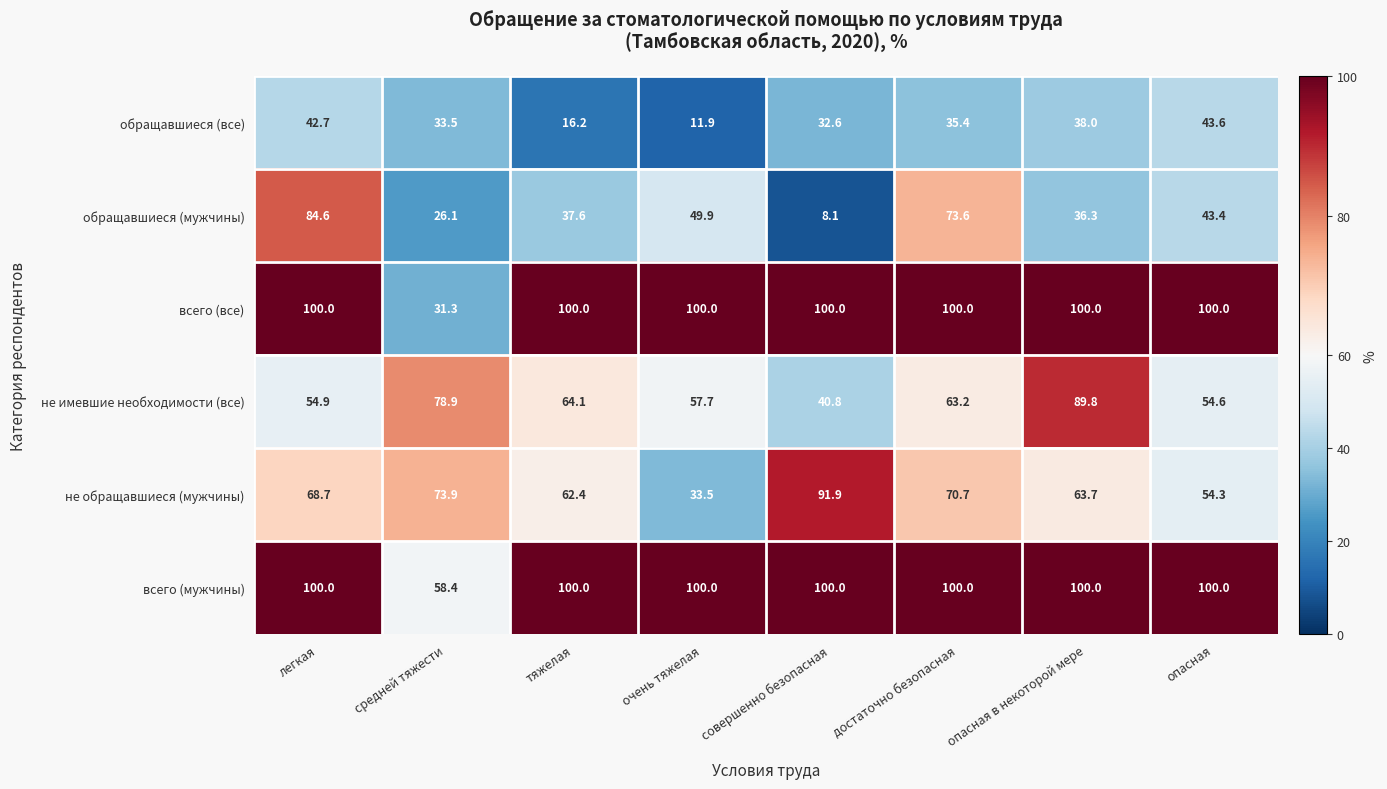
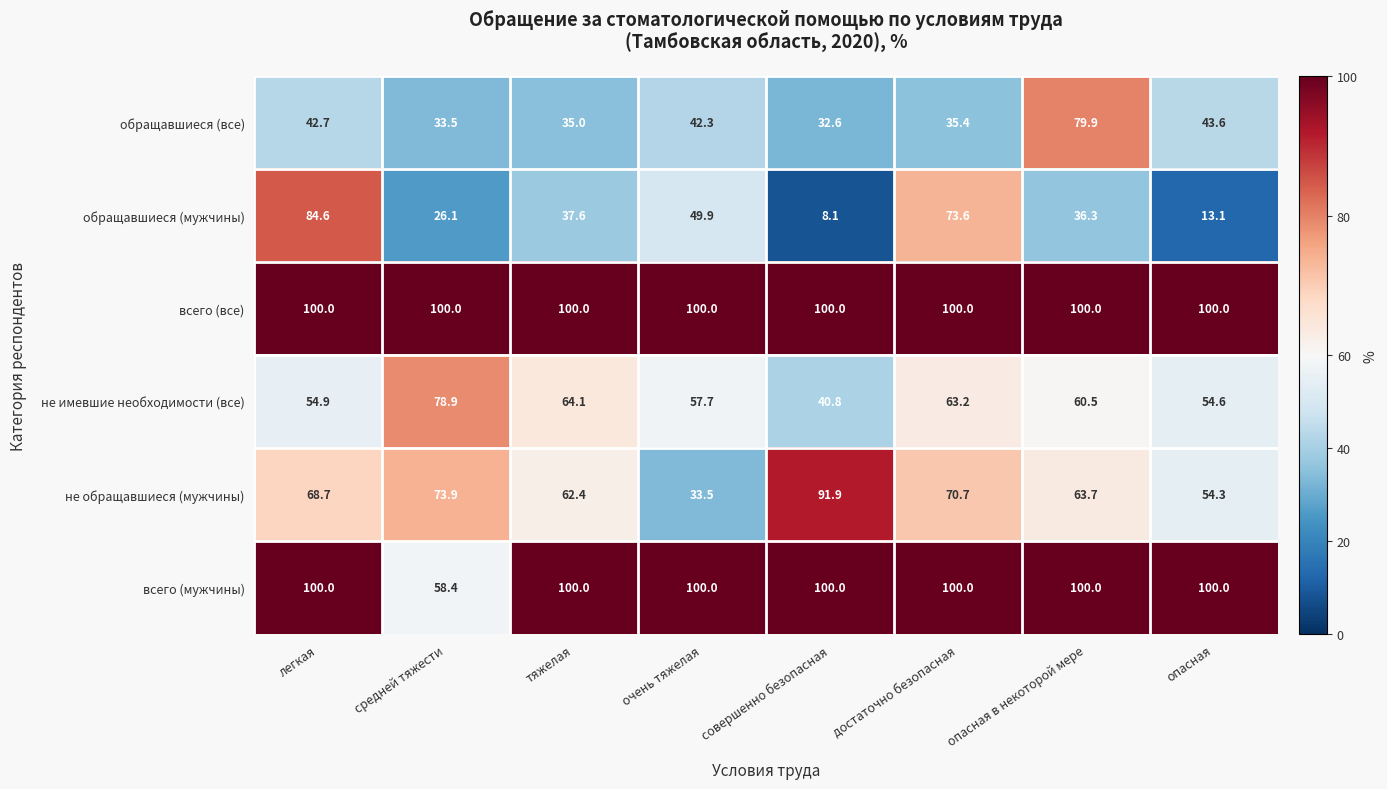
обращавшиеся (все), тяжелая: 16.2 -> 35.0
обращавшиеся (все), очень тяжелая: 11.9 -> 42.3
обращавшиеся (все), опасная в некоторой мере: 38.0 -> 79.9
обращавшиеся (мужчины), опасная: 43.4 -> 13.1
всего (все), средней тяжести: 31.3 -> 100.0
не имевшие необходимости (все), опасная в некоторой мере: 89.8 -> 60.5
